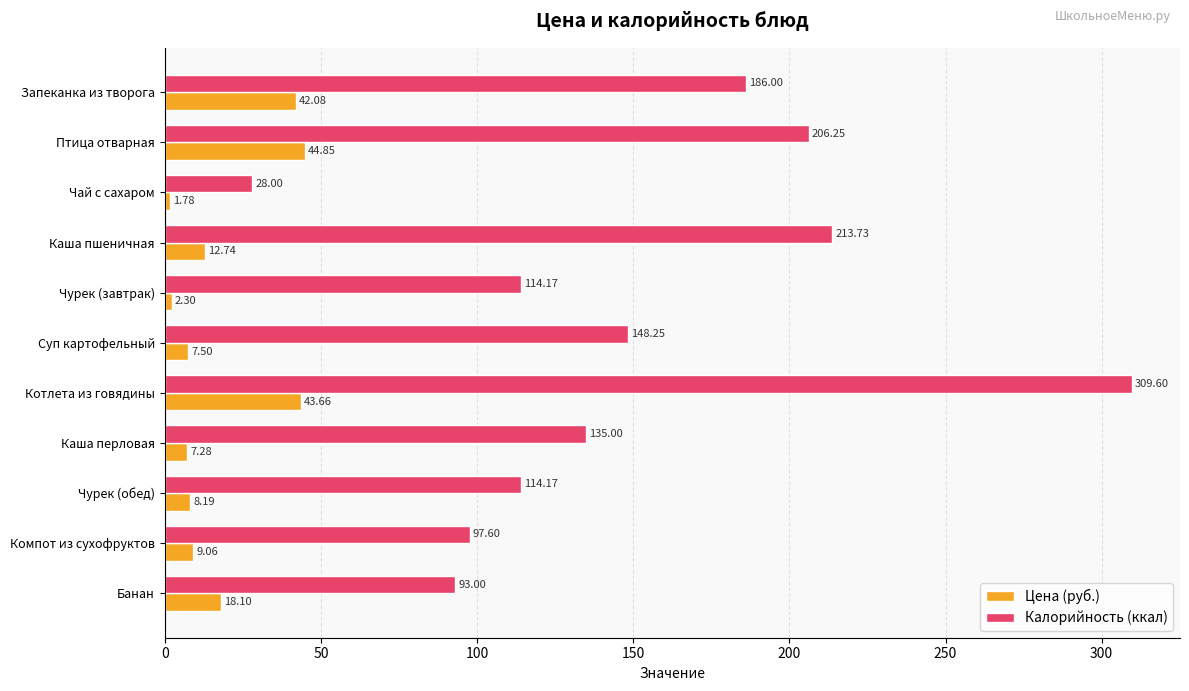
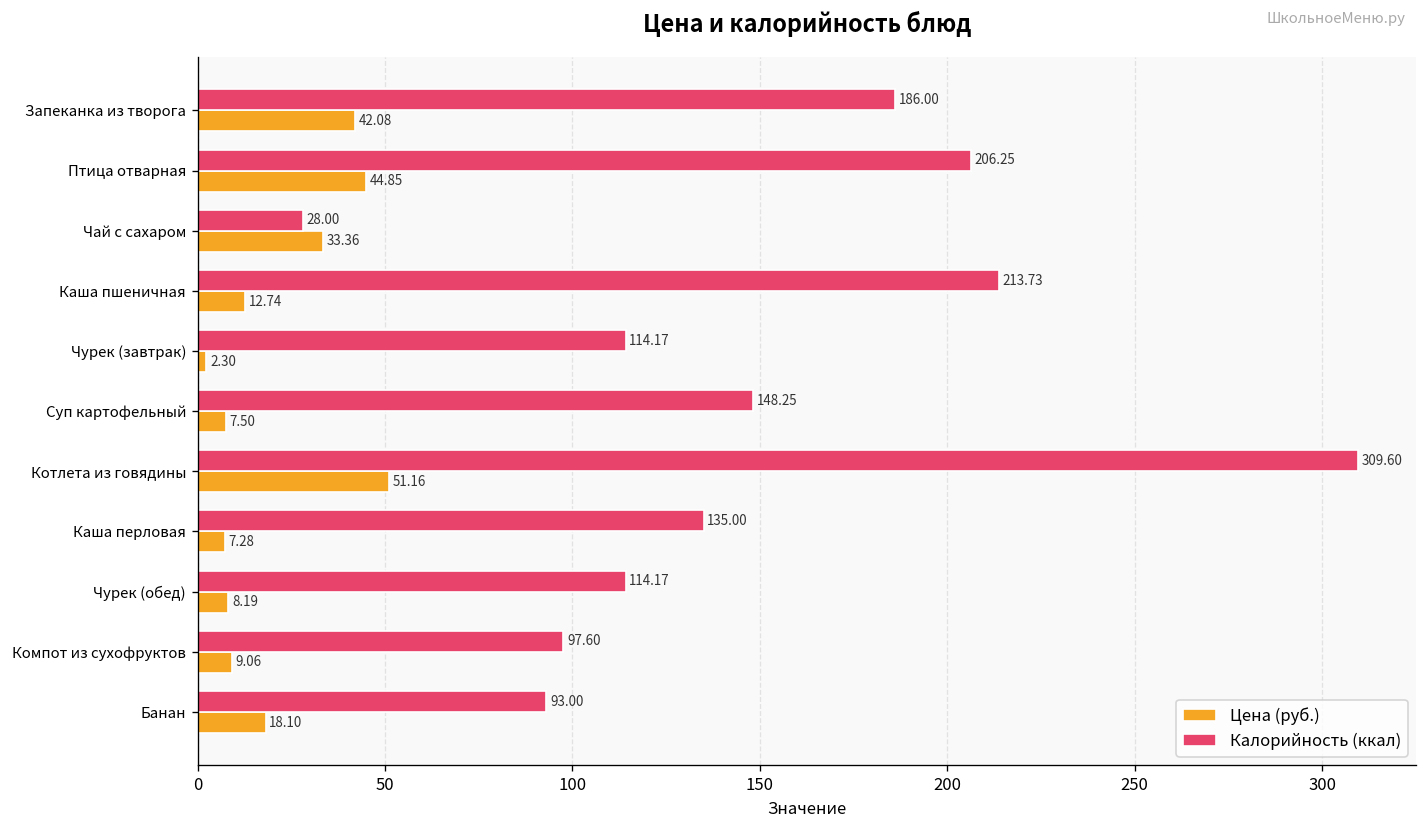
Цена (руб.), Чай с сахаром: 1.78 -> 33.36
Цена (руб.), Котлета из говядины: 43.66 -> 51.16
